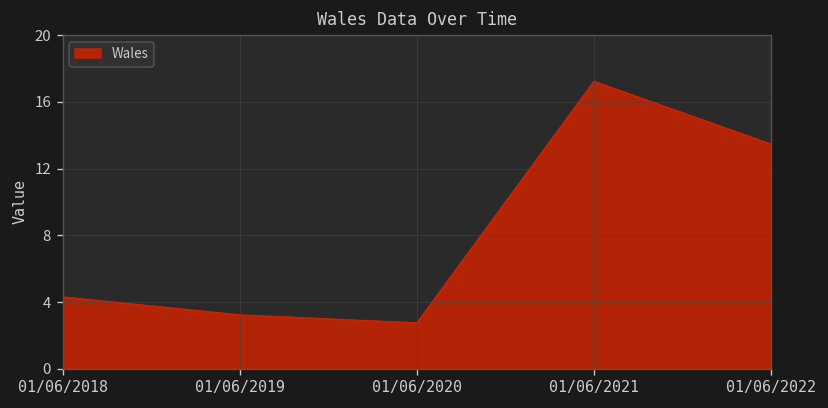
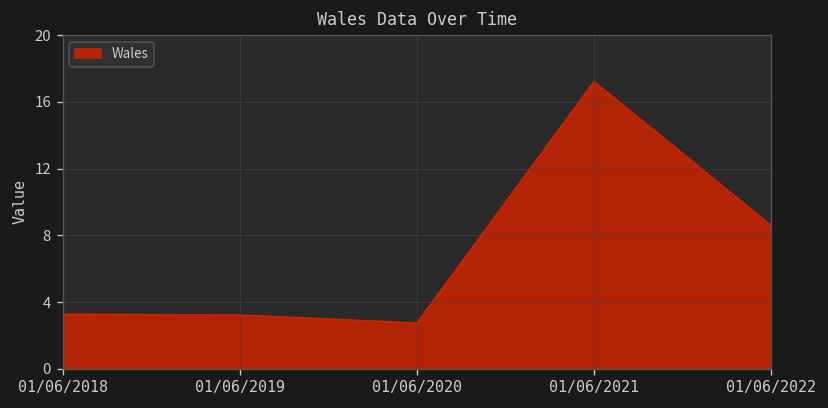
01/06/2018: 4.3 -> 3.3
01/06/2022: 13.5 -> 8.6
